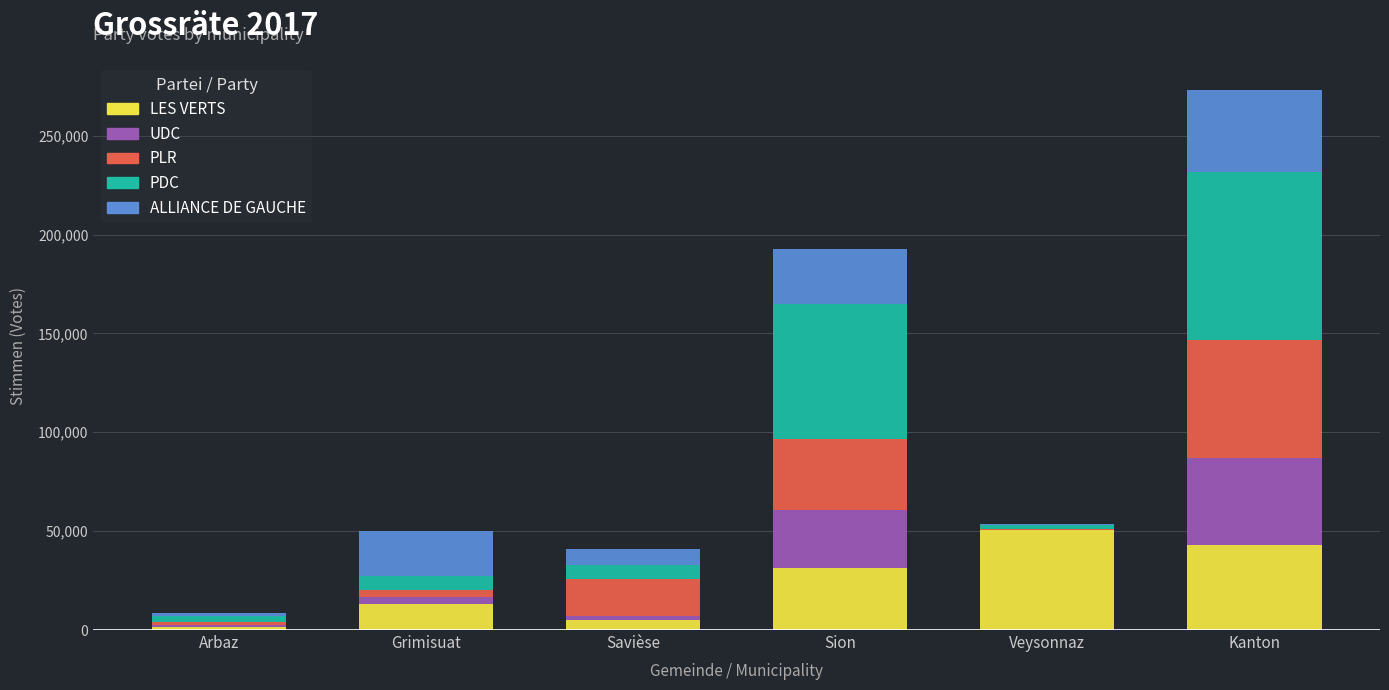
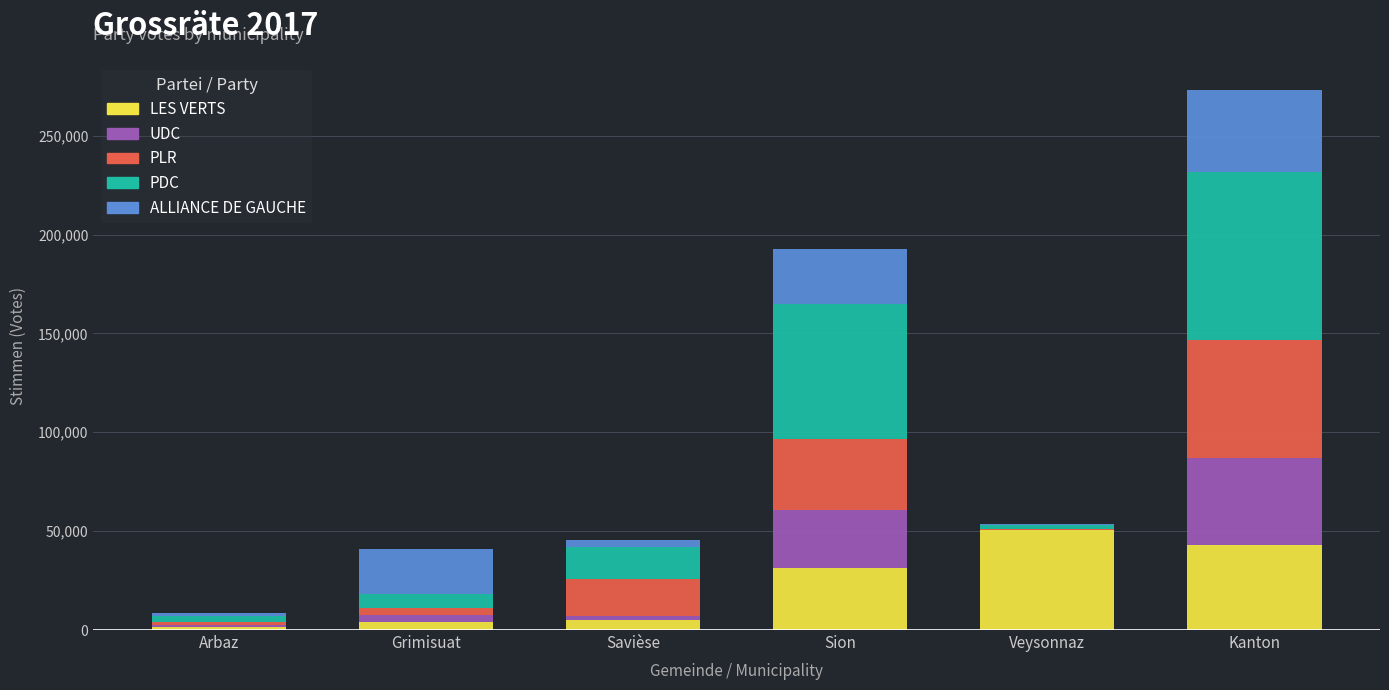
LES VERTS, Grimisuat: 13,000 -> 4,000
PDC, Savièse: 7,000 -> 16,000
ALLIANCE DE GAUCHE, Savièse: 8,000 -> 4,000
